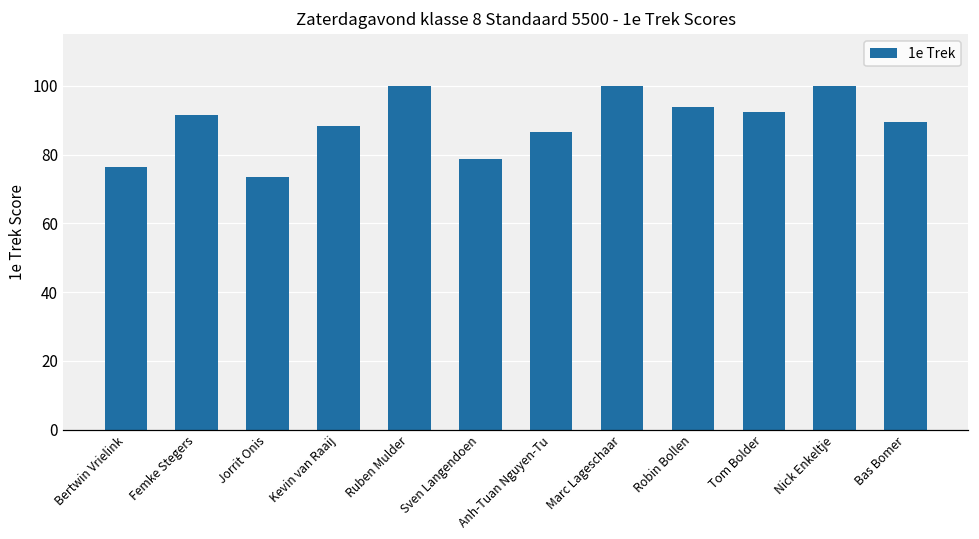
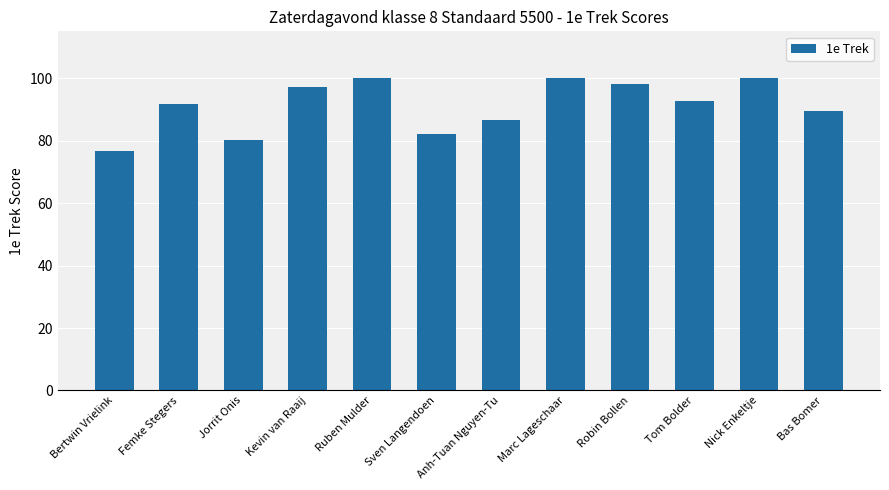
Jorrit Onis: 73 -> 80
Kevin van Raaij: 88 -> 97
Sven Langendoen: 79 -> 82
Robin Bollen: 94 -> 98
